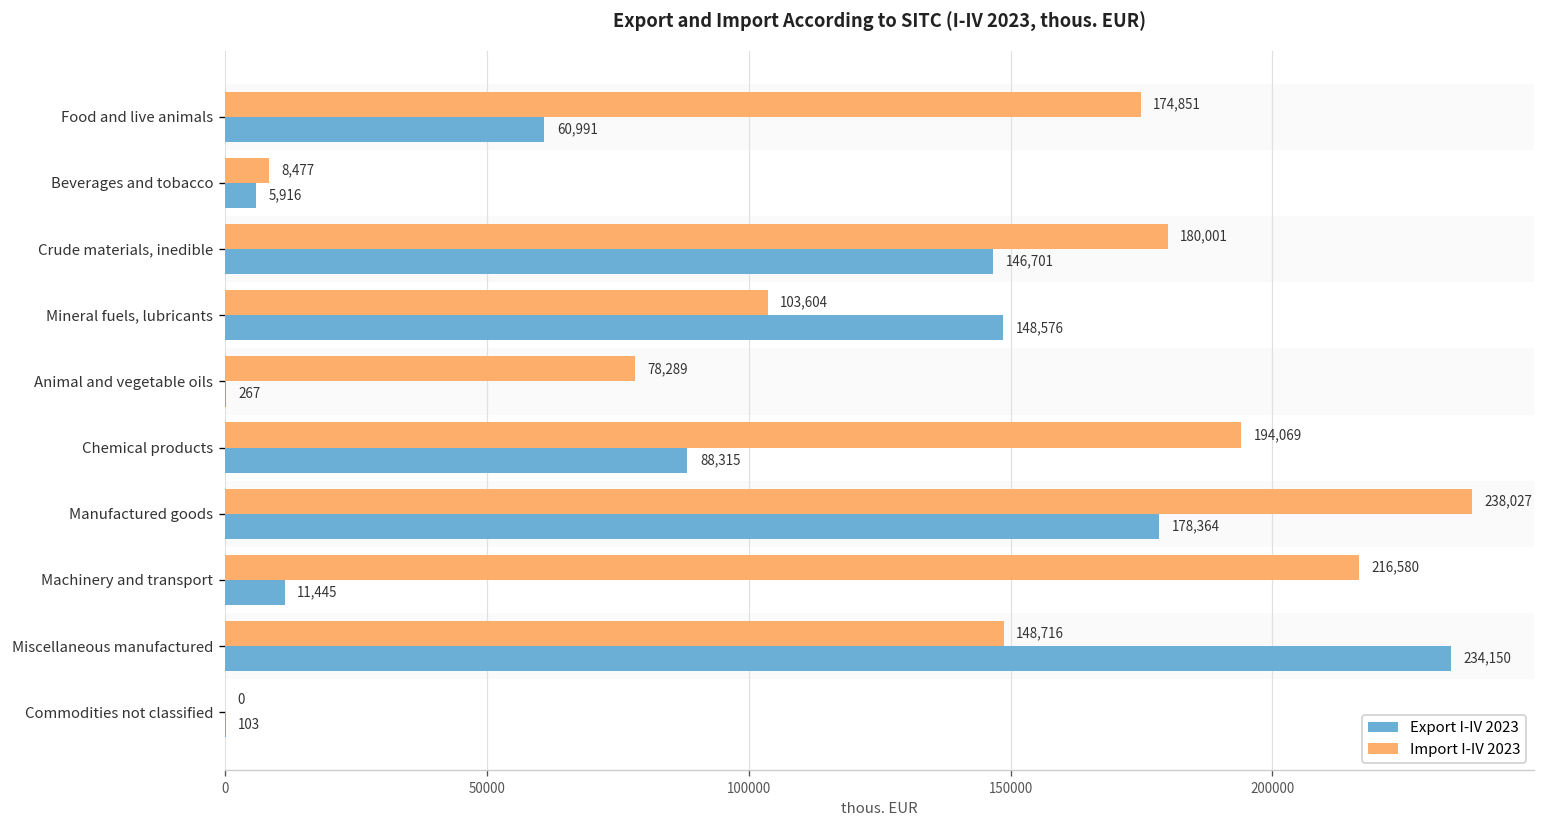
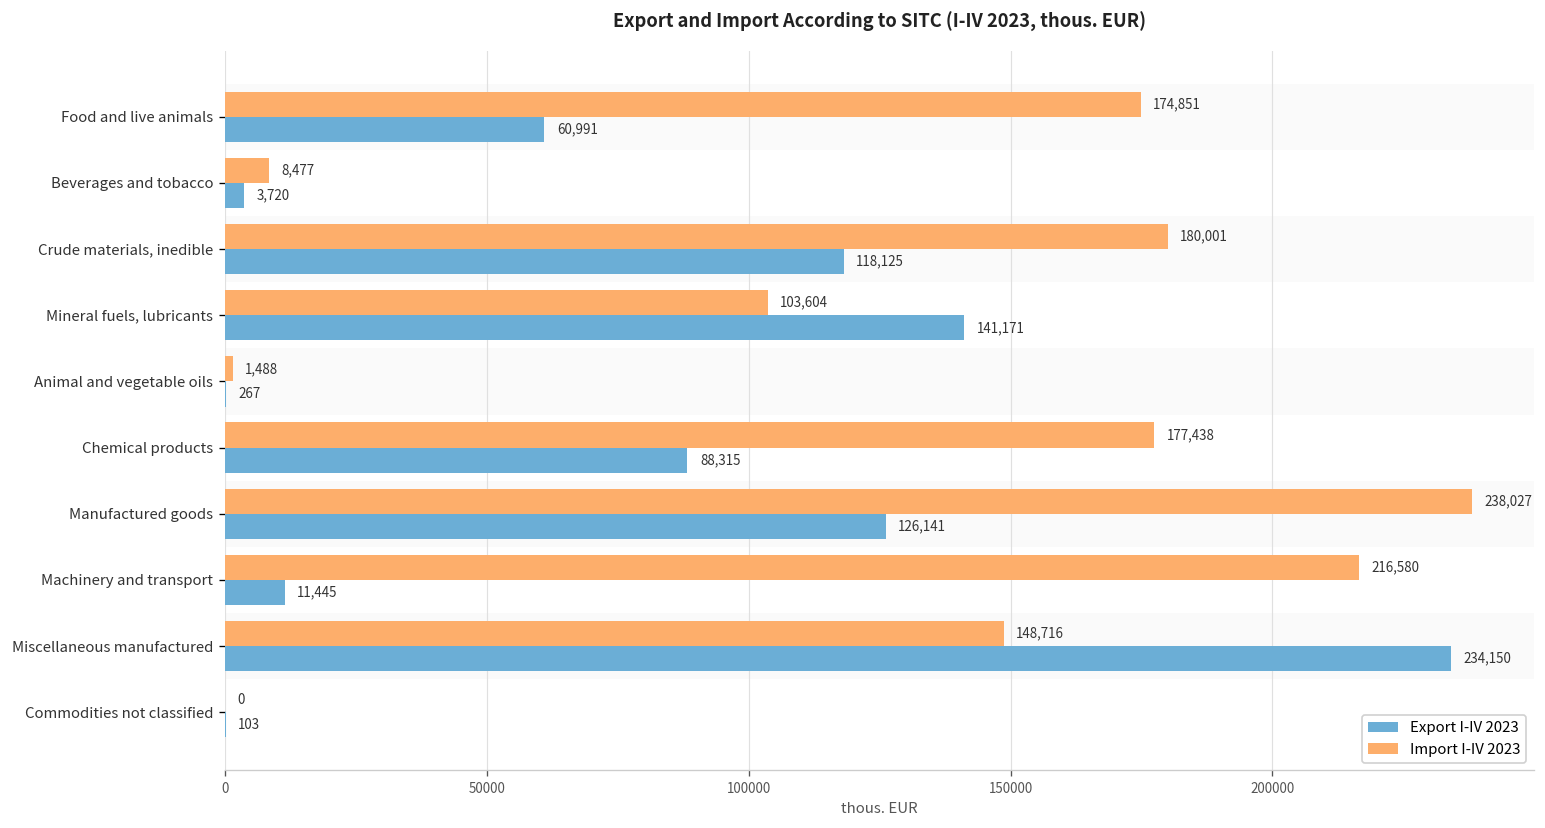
Export I-IV 2023, Beverages and tobacco: 5,916 -> 3,720
Export I-IV 2023, Crude materials, inedible: 146,701 -> 118,125
Export I-IV 2023, Mineral fuels, lubricants: 148,576 -> 141,171
Import I-IV 2023, Animal and vegetable oils: 78,289 -> 1,488
Import I-IV 2023, Chemical products: 194,069 -> 177,438
Export I-IV 2023, Manufactured goods: 178,364 -> 126,141
